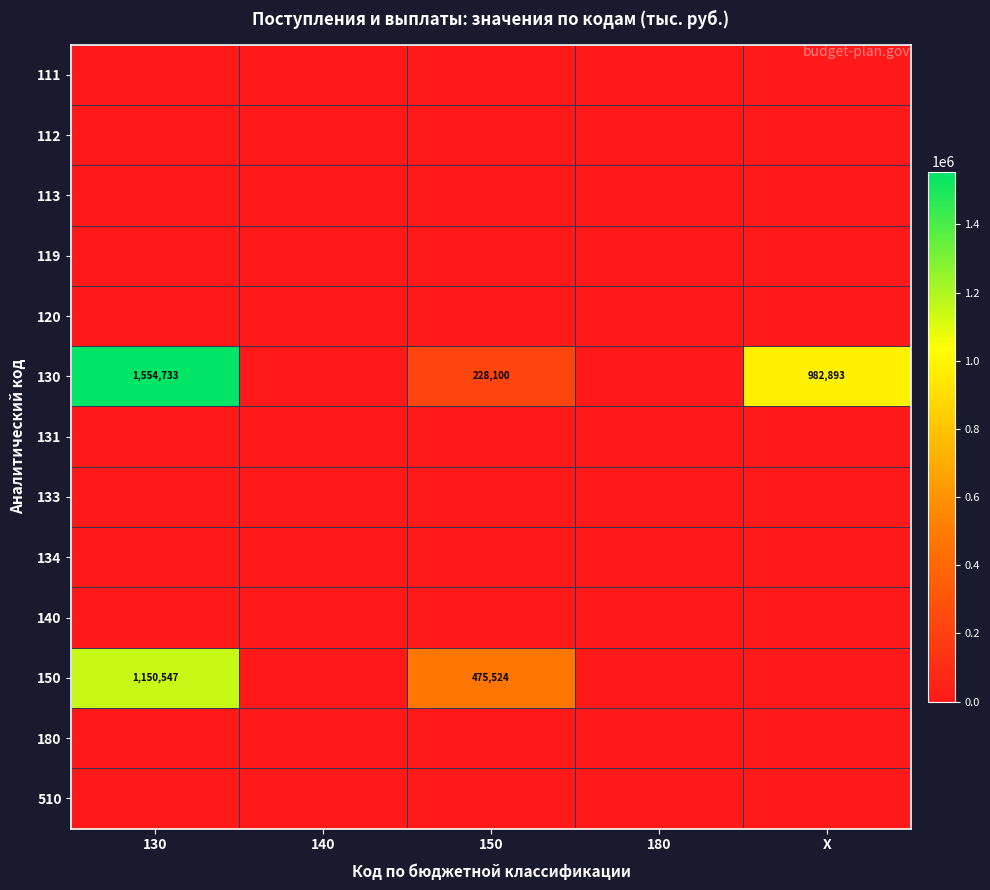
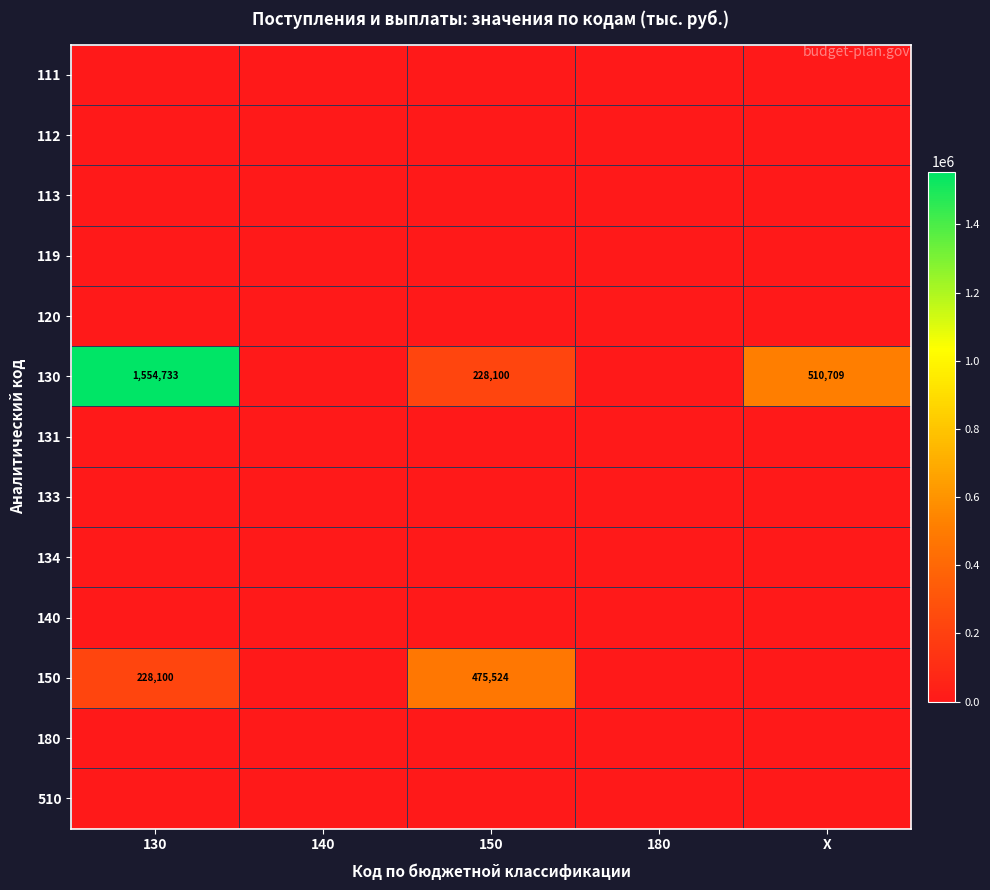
130, Х: 982,893 -> 510,709
150, 130: 1,150,547 -> 228,100
